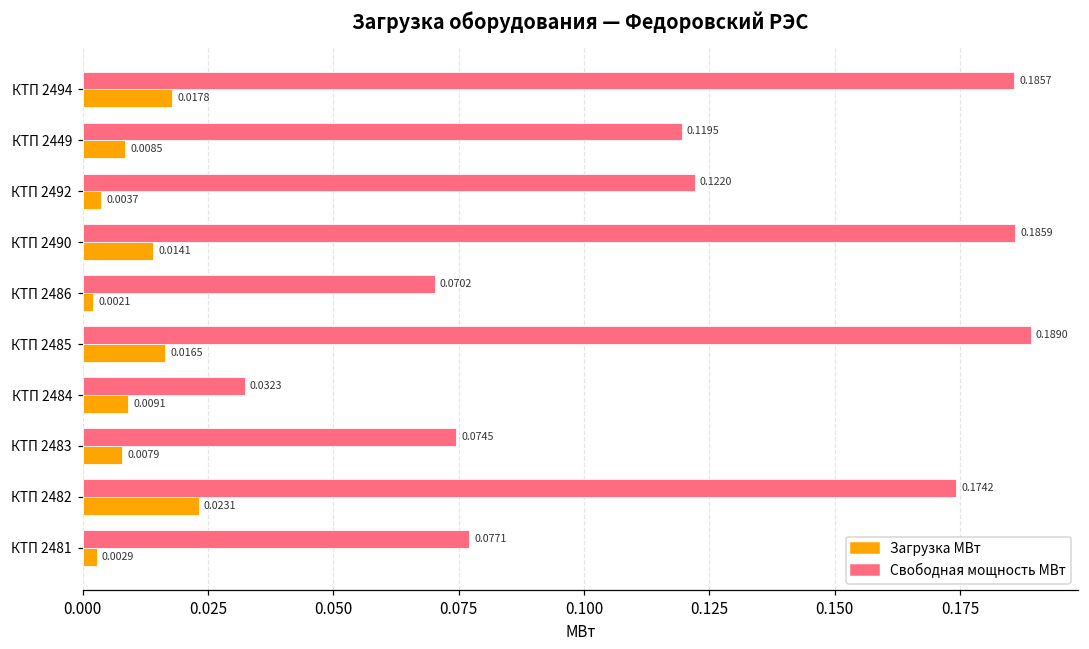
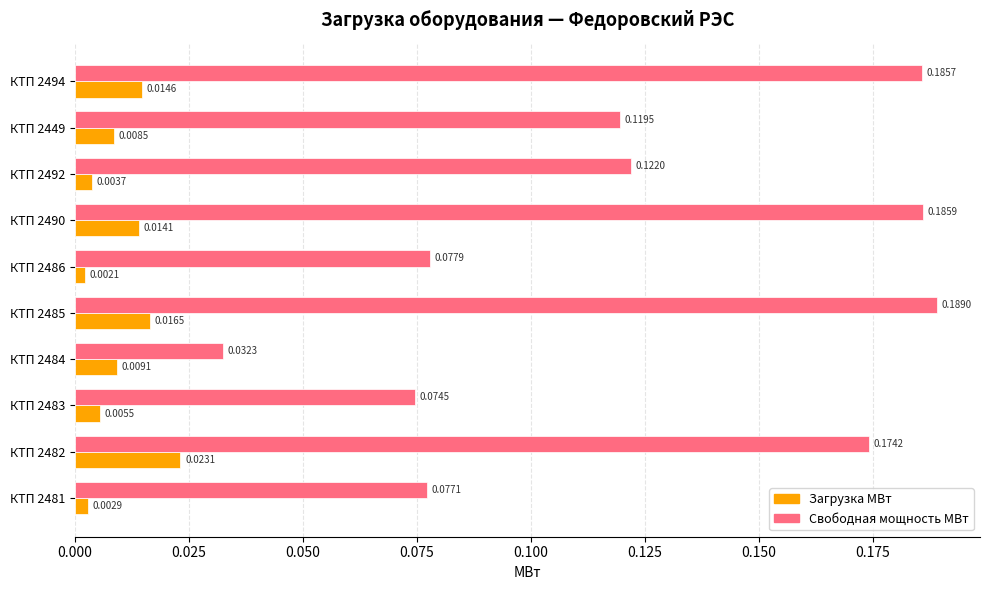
Загрузка МВт, КТП 2494: 0.0178 -> 0.0146
Свободная мощность МВт, КТП 2486: 0.0702 -> 0.0779
Загрузка МВт, КТП 2483: 0.0079 -> 0.0055
